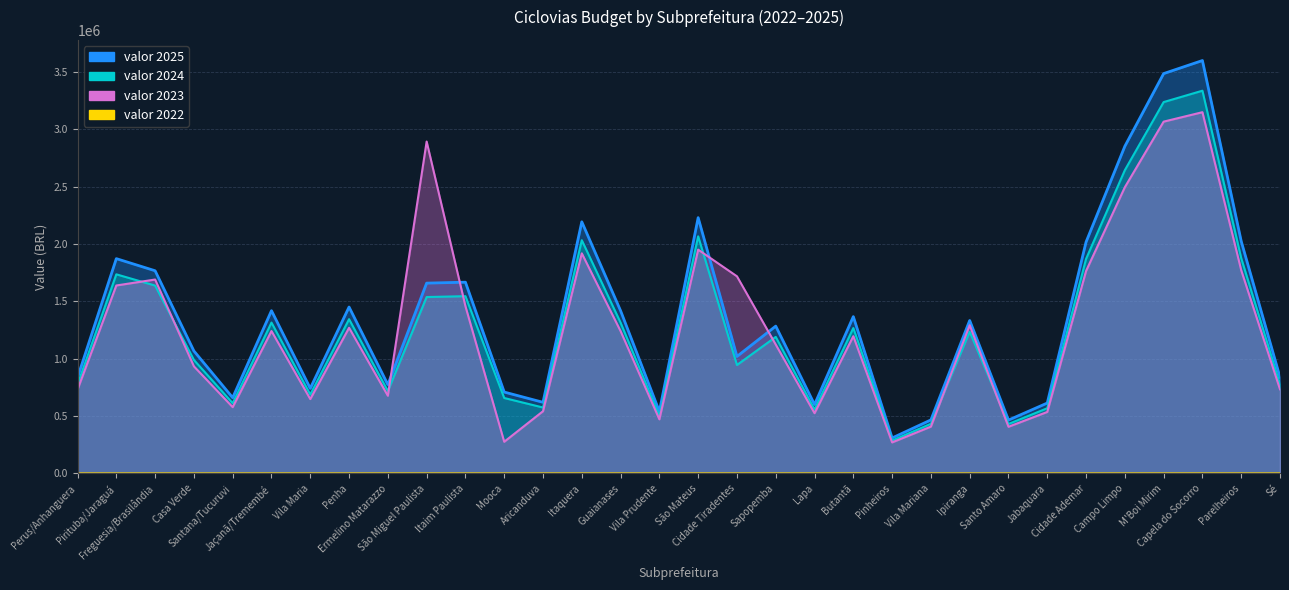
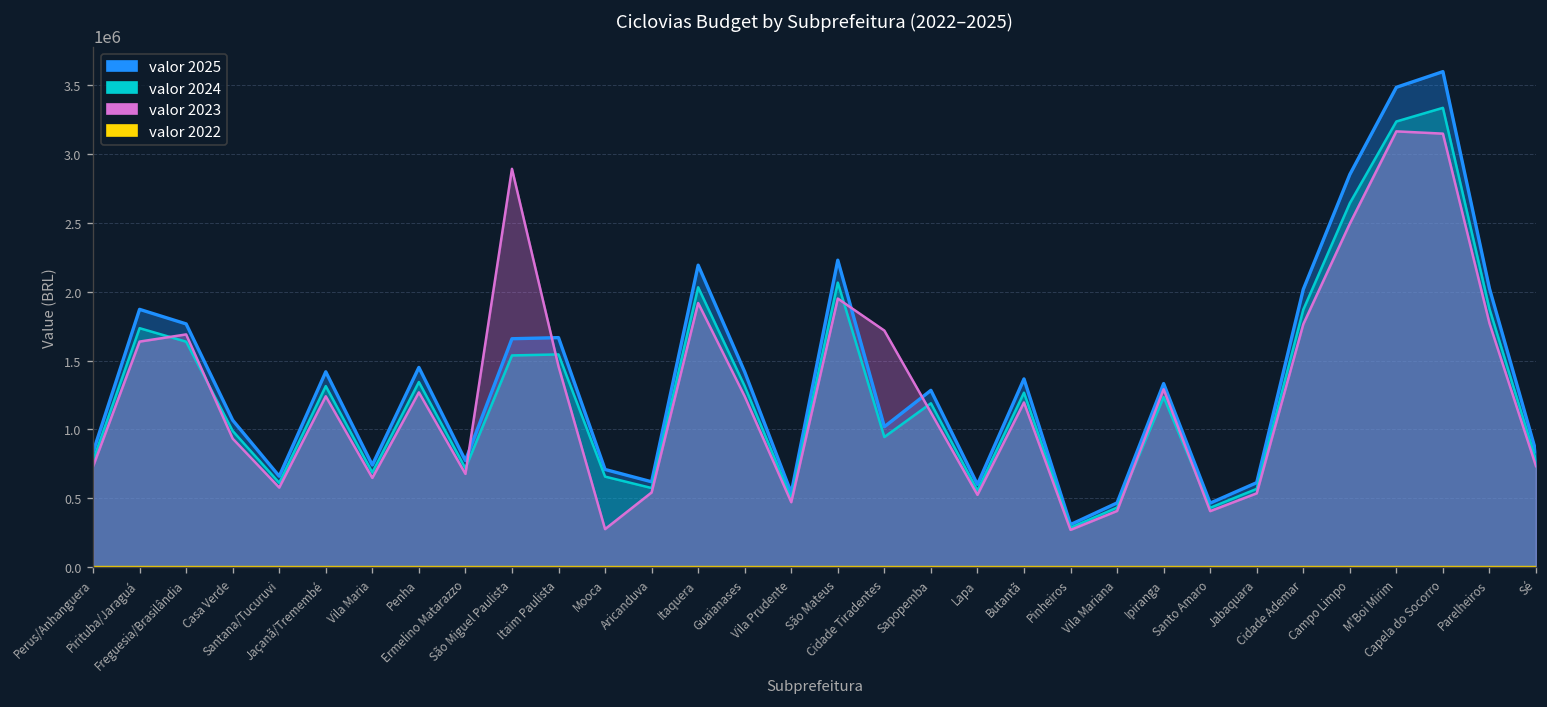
valor 2023, M'Boi Mirim: 3070000 -> 3160000
